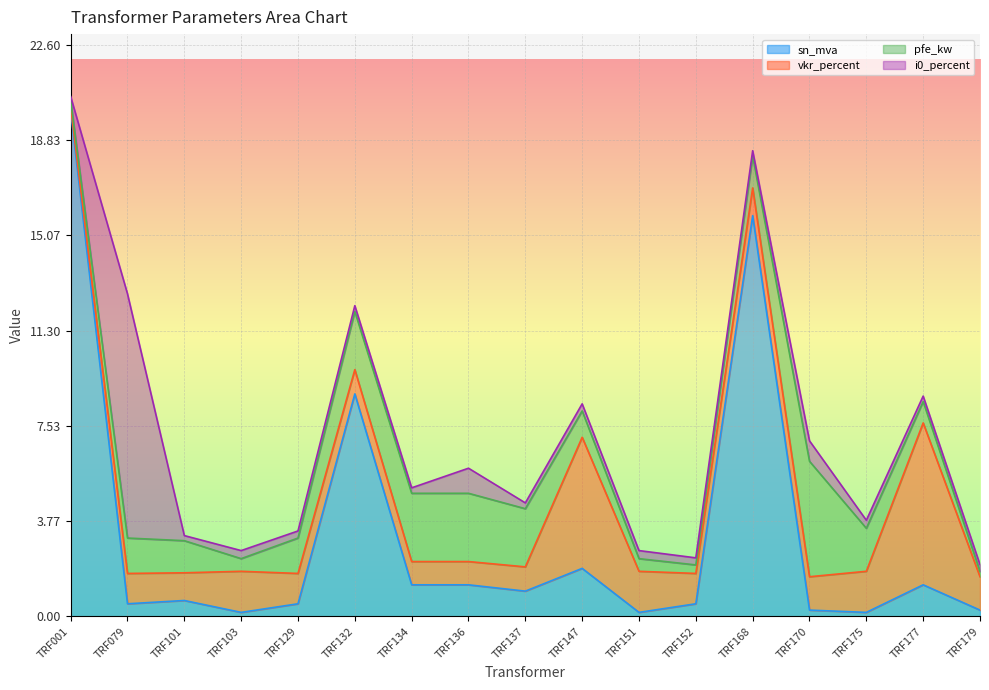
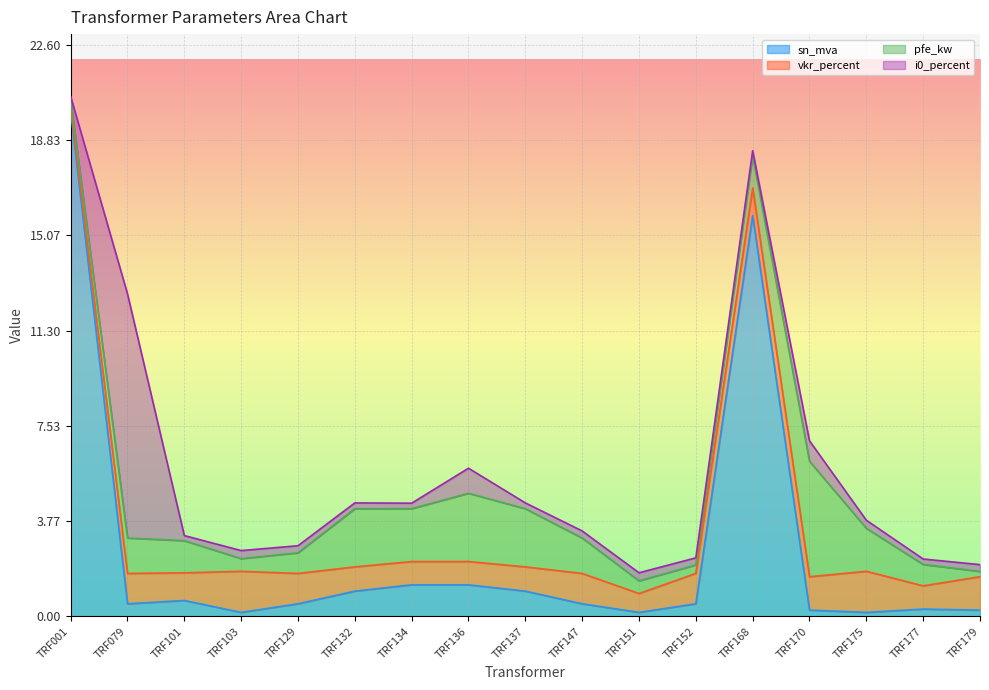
pfe_kw, TRF129: 1.4 -> 0.8
sn_mva, TRF132: 8.8 -> 1.0
pfe_kw, TRF134: 2.7 -> 2.1
sn_mva, TRF147: 1.9 -> 0.5
vkr_percent, TRF147: 5.2 -> 1.2
pfe_kw, TRF147: 1.0 -> 1.4
vkr_percent, TRF151: 1.6 -> 0.7
sn_mva, TRF177: 1.3 -> 0.3
vkr_percent, TRF177: 6.4 -> 0.9
